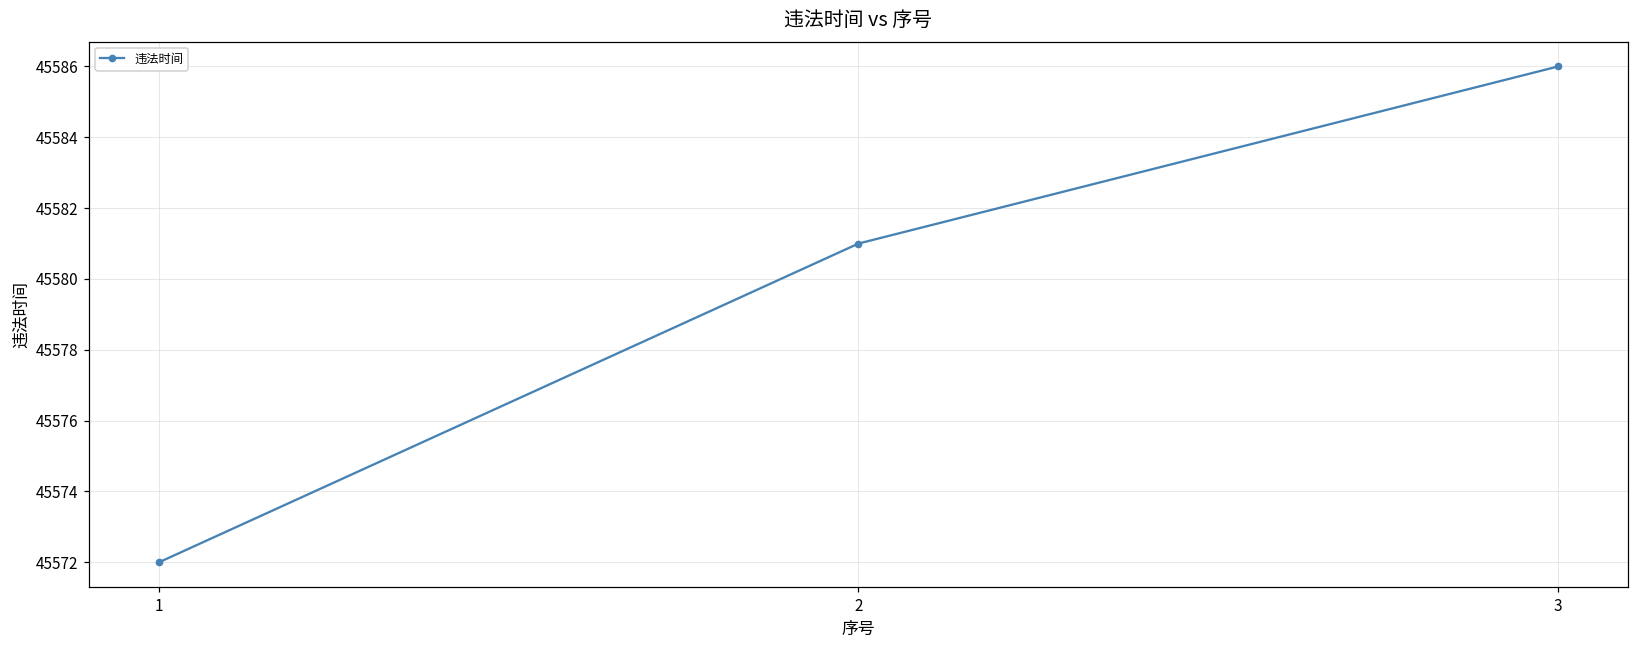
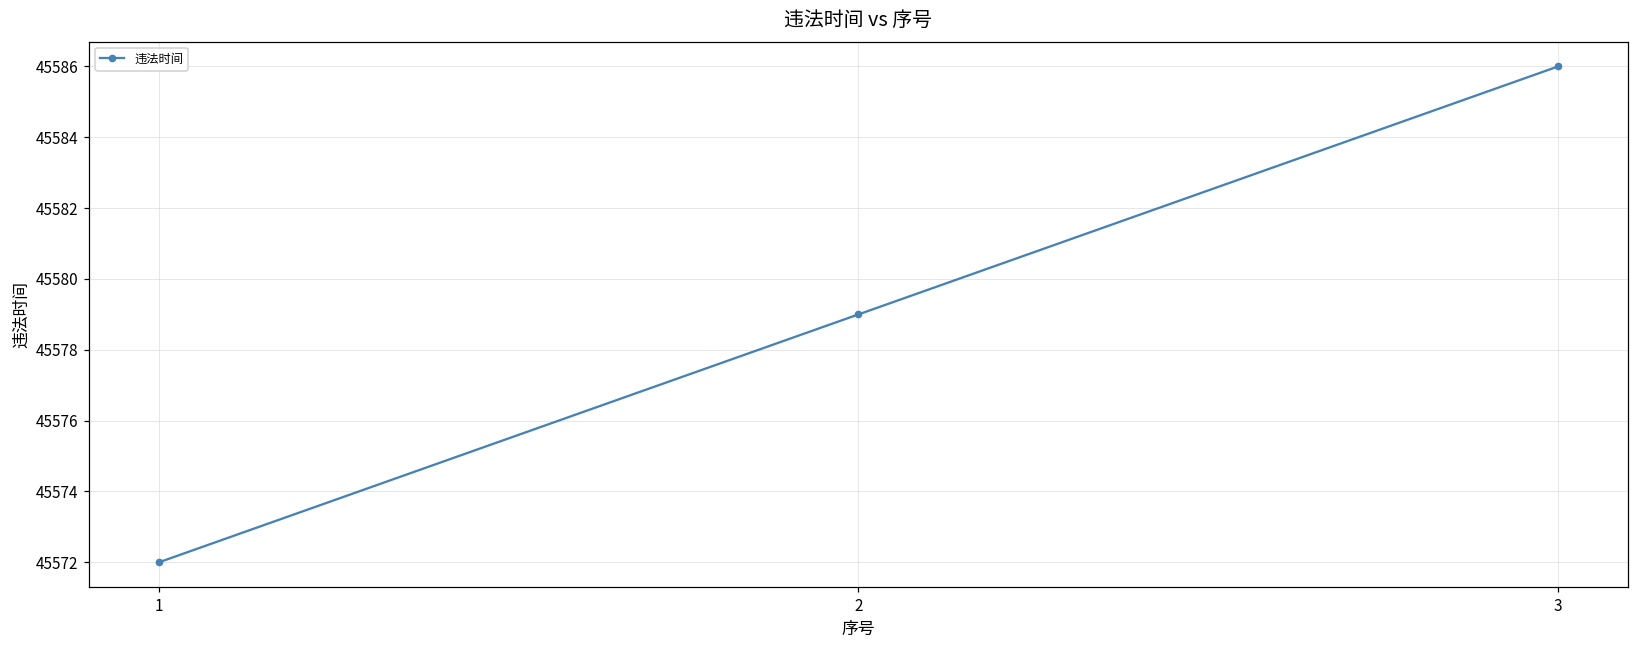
2: 45581 -> 45579
